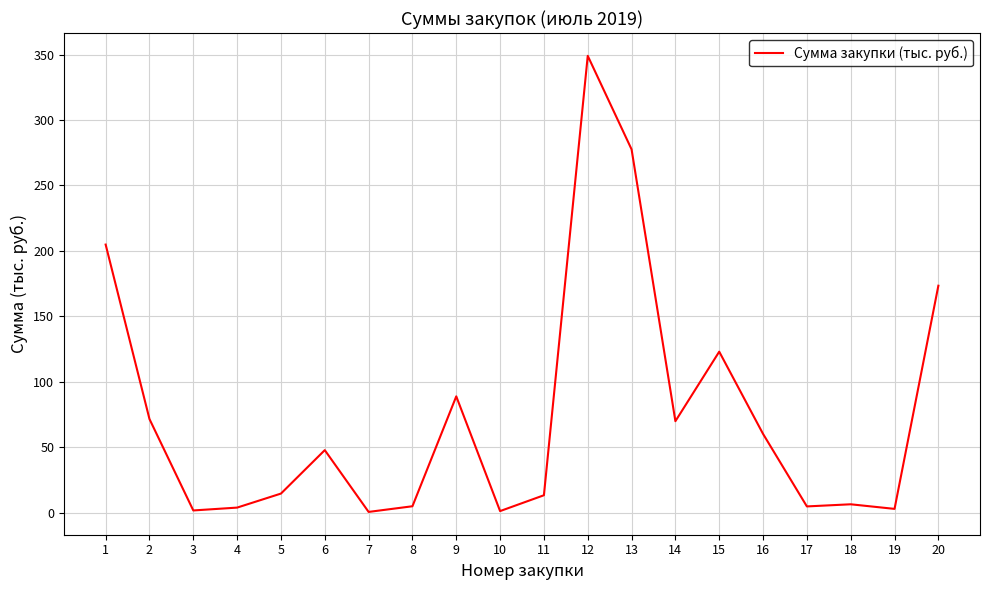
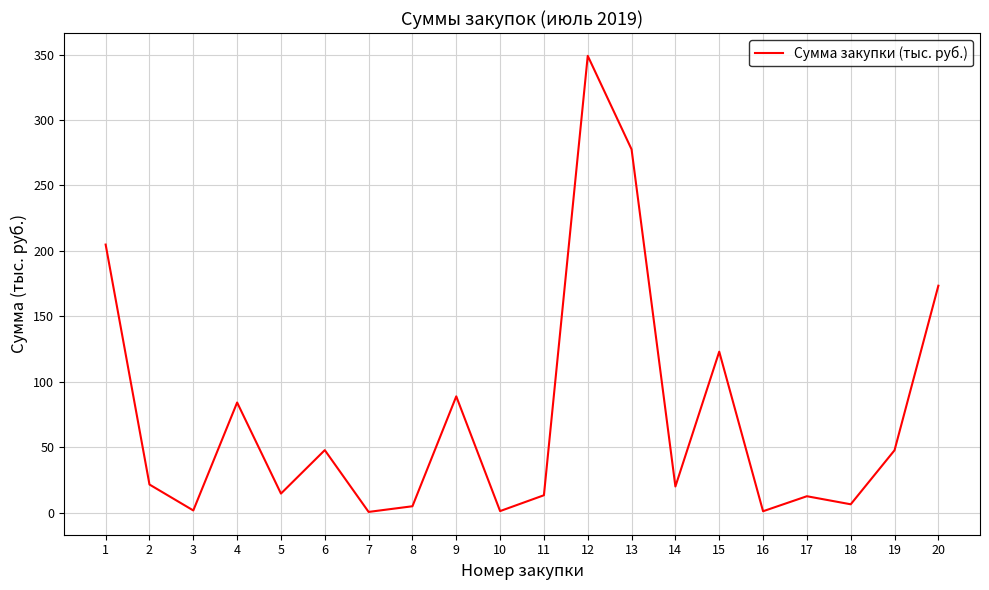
2: 71 -> 21
4: 4 -> 84
14: 70 -> 20
16: 60 -> 1
17: 5 -> 12
19: 3 -> 48
